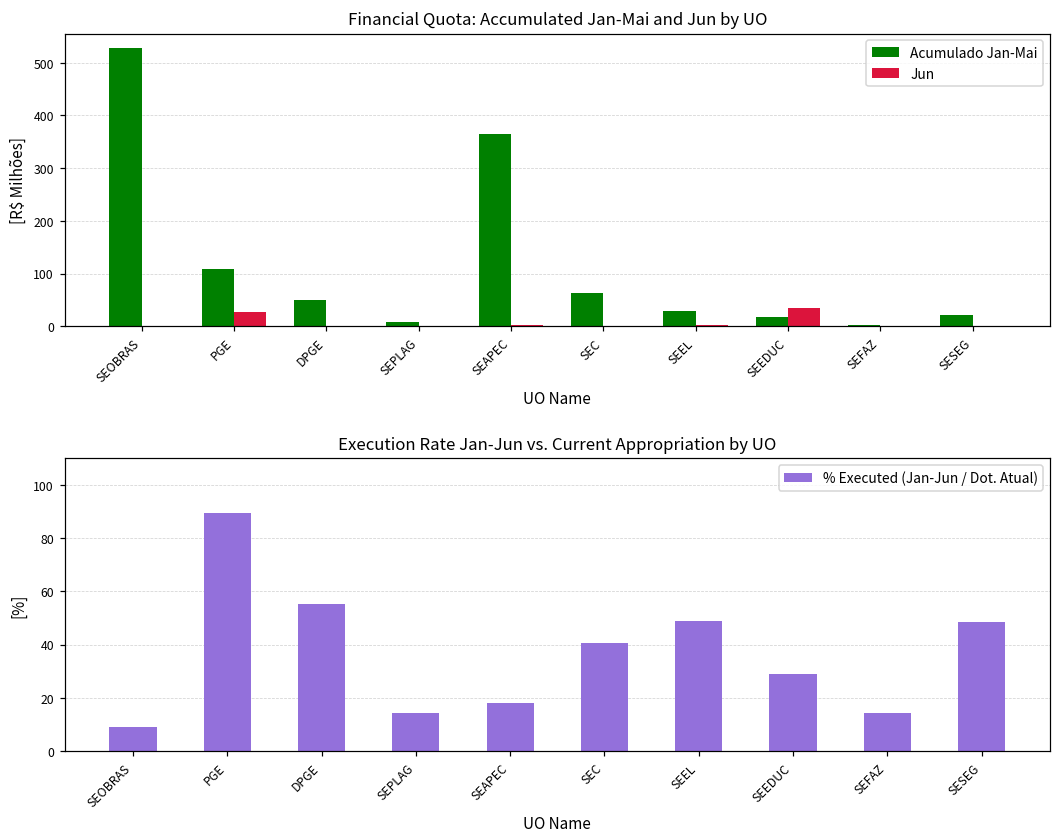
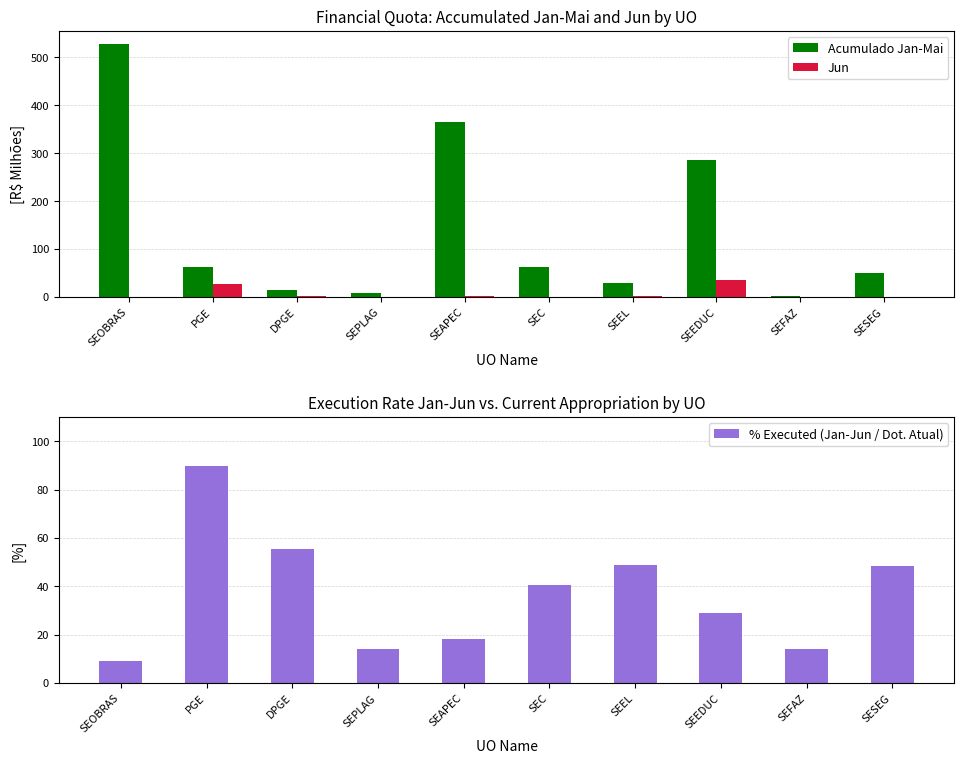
Financial Quota: Accumulated Jan-Mai and Jun by UO, Acumulado Jan-Mai, PGE: 110 -> 60
Financial Quota: Accumulated Jan-Mai and Jun by UO, Acumulado Jan-Mai, DPGE: 50 -> 10
Financial Quota: Accumulated Jan-Mai and Jun by UO, Acumulado Jan-Mai, SEEDUC: 20 -> 290
Financial Quota: Accumulated Jan-Mai and Jun by UO, Acumulado Jan-Mai, SESEG: 20 -> 50
